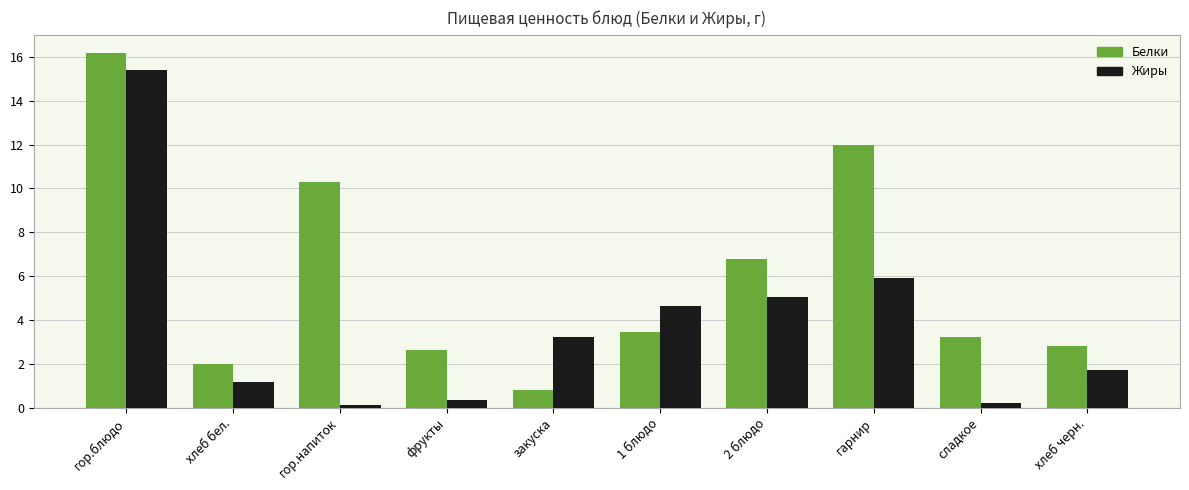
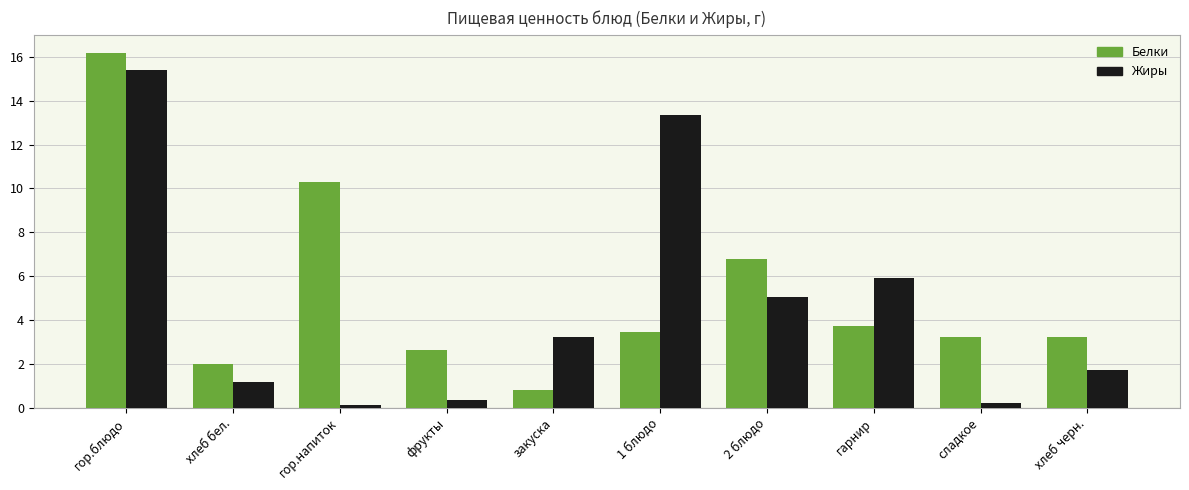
Жиры, 1 блюдо: 4.6 -> 13.4
Белки, гарнир: 12.0 -> 3.7
Белки, хлеб черн.: 2.8 -> 3.2
